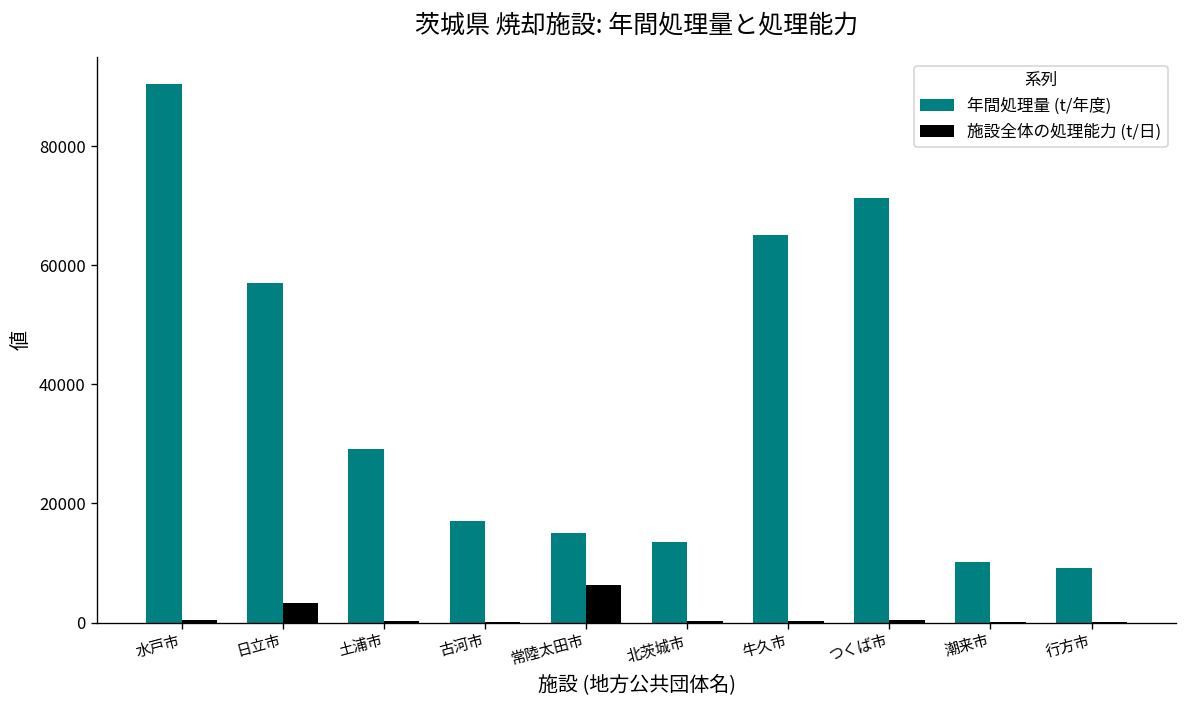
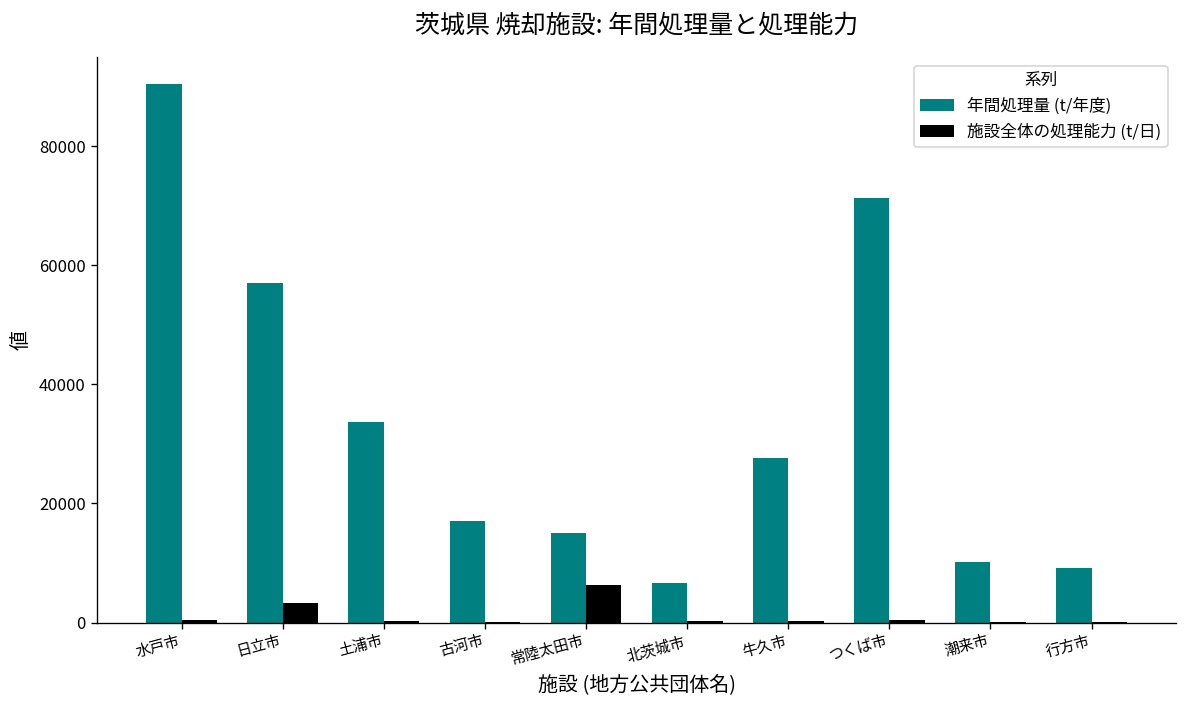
年間処理量 (t/年度), 土浦市: 29000 -> 34000
年間処理量 (t/年度), 北茨城市: 13000 -> 7000
年間処理量 (t/年度), 牛久市: 65000 -> 28000
